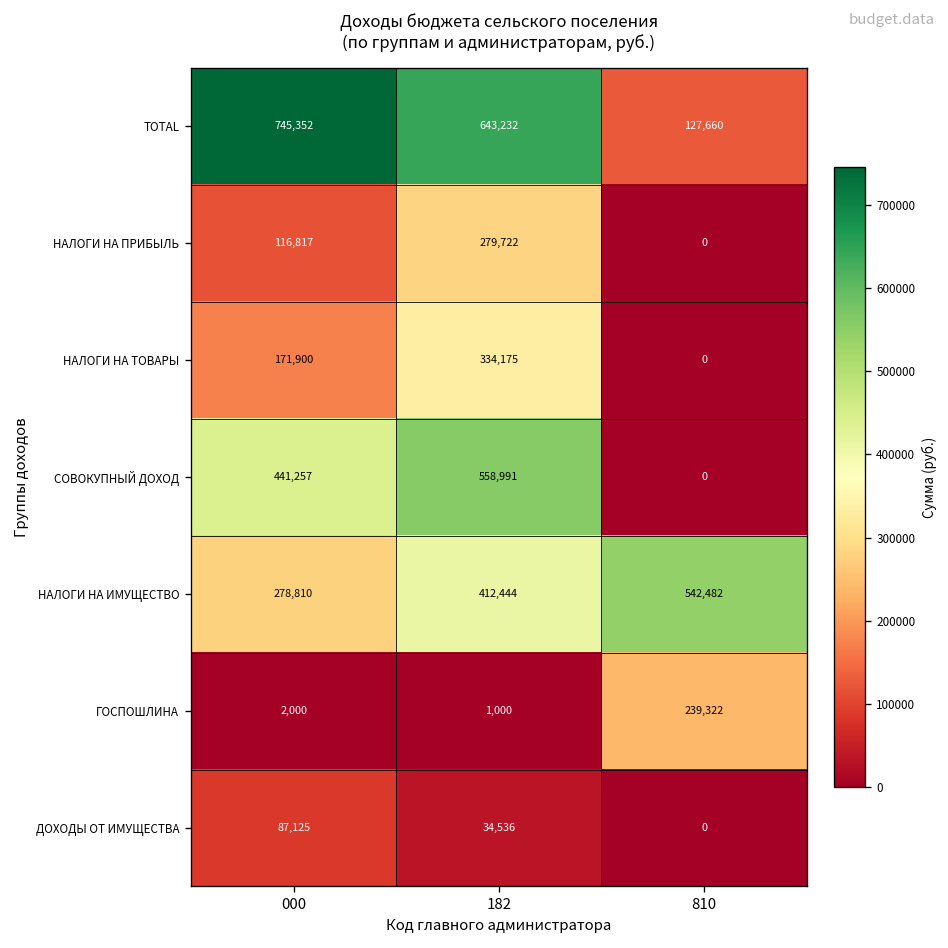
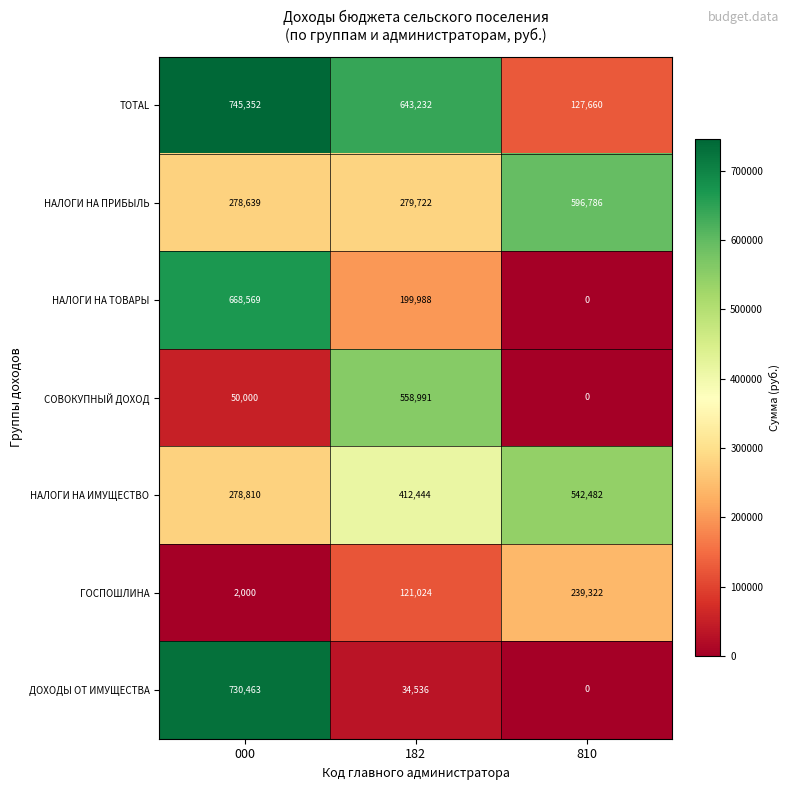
НАЛОГИ НА ПРИБЫЛЬ, 000: 116,817 -> 278,639
НАЛОГИ НА ПРИБЫЛЬ, 810: 0 -> 596,786
НАЛОГИ НА ТОВАРЫ, 000: 171,900 -> 668,569
НАЛОГИ НА ТОВАРЫ, 182: 334,175 -> 199,988
СОВОКУПНЫЙ ДОХОД, 000: 441,257 -> 50,000
ГОСПОШЛИНА, 182: 1,000 -> 121,024
ДОХОДЫ ОТ ИМУЩЕСТВА, 000: 87,125 -> 730,463
